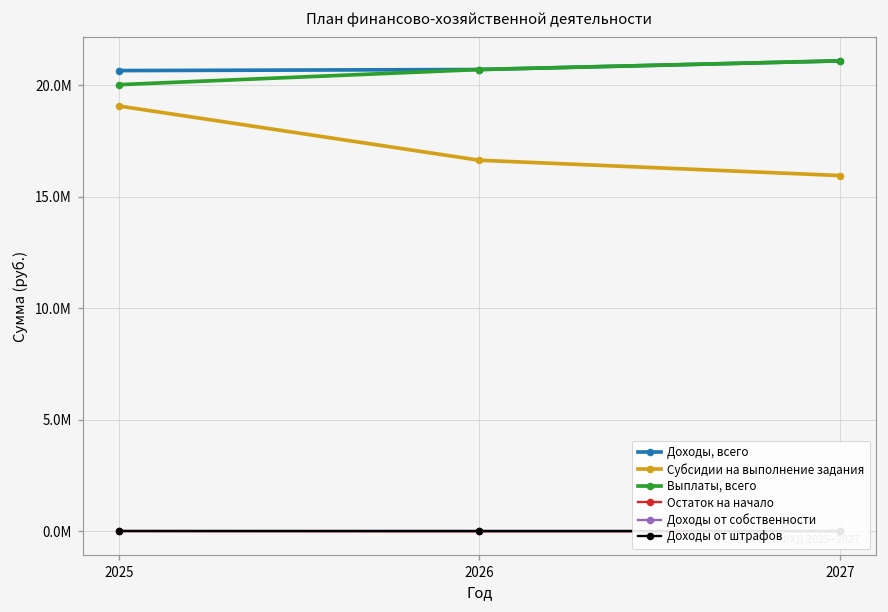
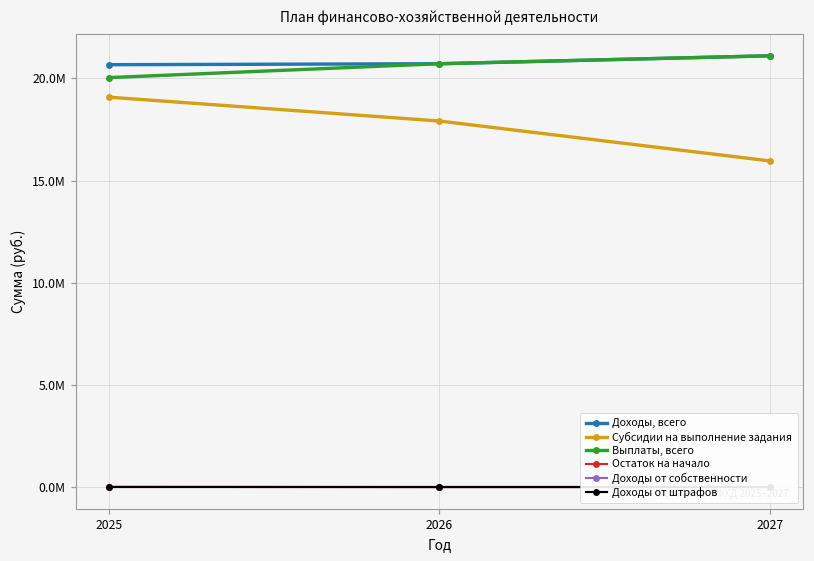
Субсидии на выполнение задания, 2026: 16600000 -> 17900000
